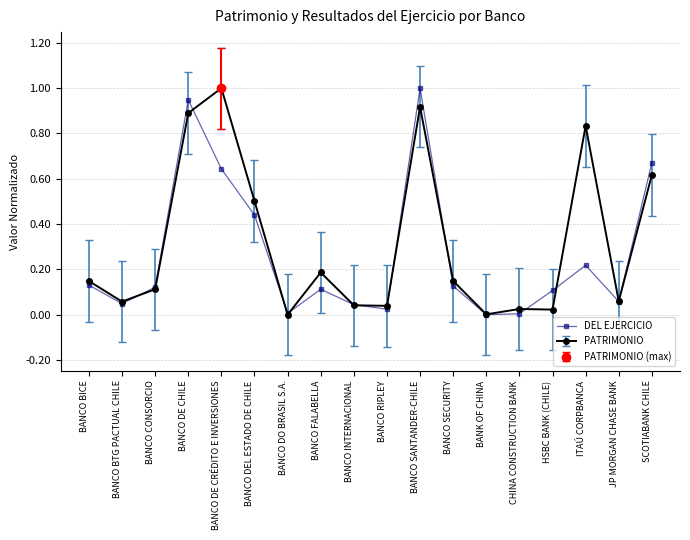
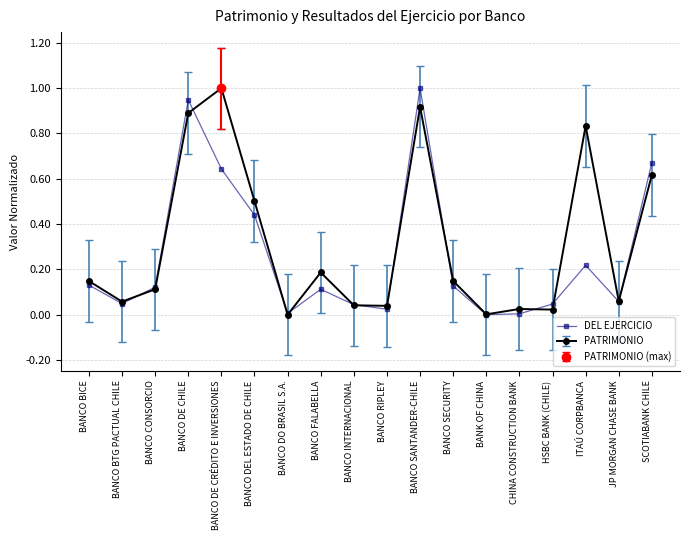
DEL EJERCICIO, HSBC BANK (CHILE): 0.11 -> 0.05
